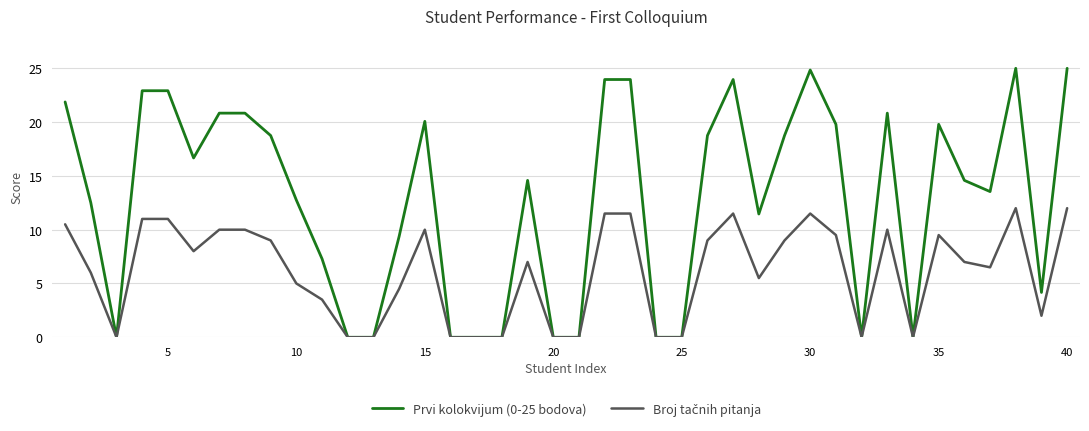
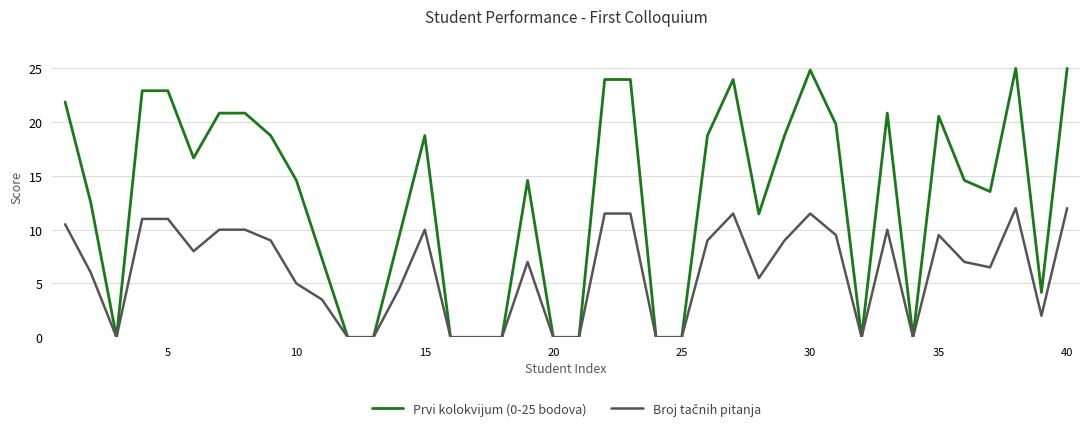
Prvi kolokvijum (0-25 bodova), 10: 12.7 -> 14.6
Prvi kolokvijum (0-25 bodova), 15: 20.1 -> 18.8
Prvi kolokvijum (0-25 bodova), 35: 19.8 -> 20.5
